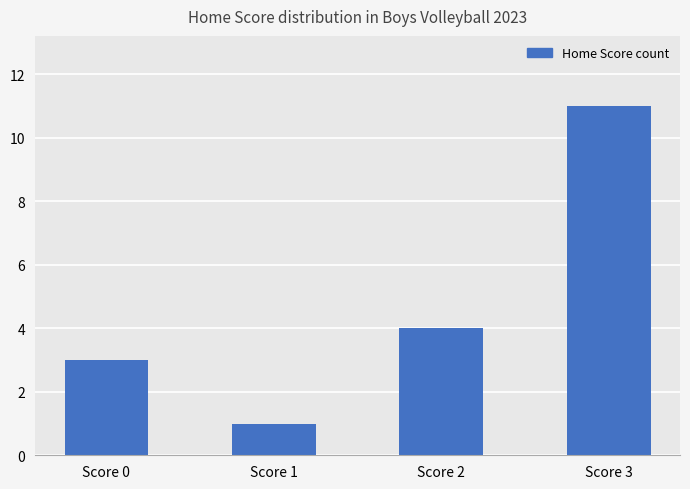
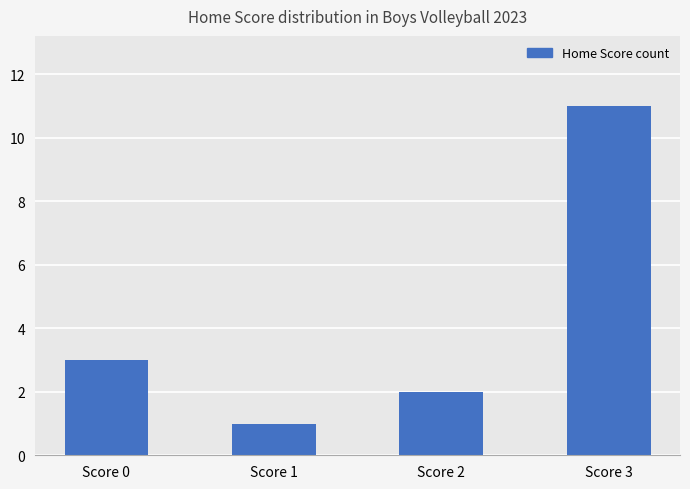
Score 2: 4 -> 2
